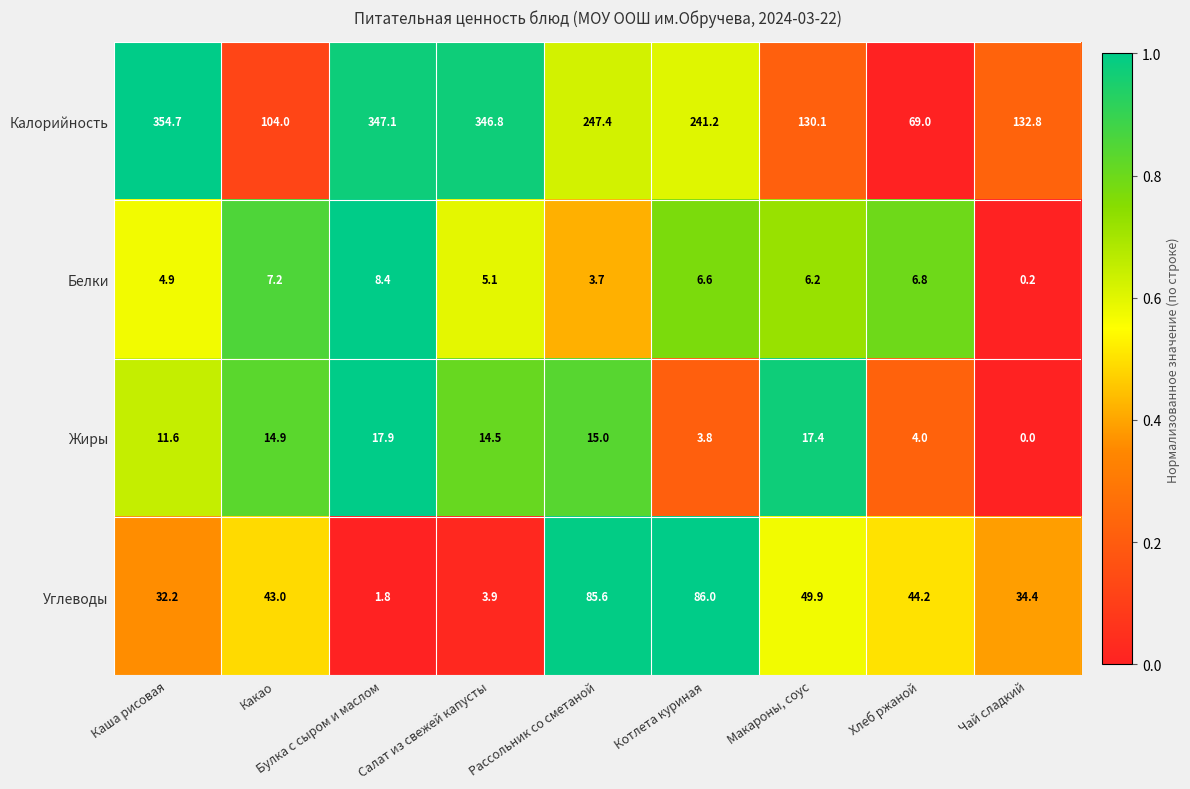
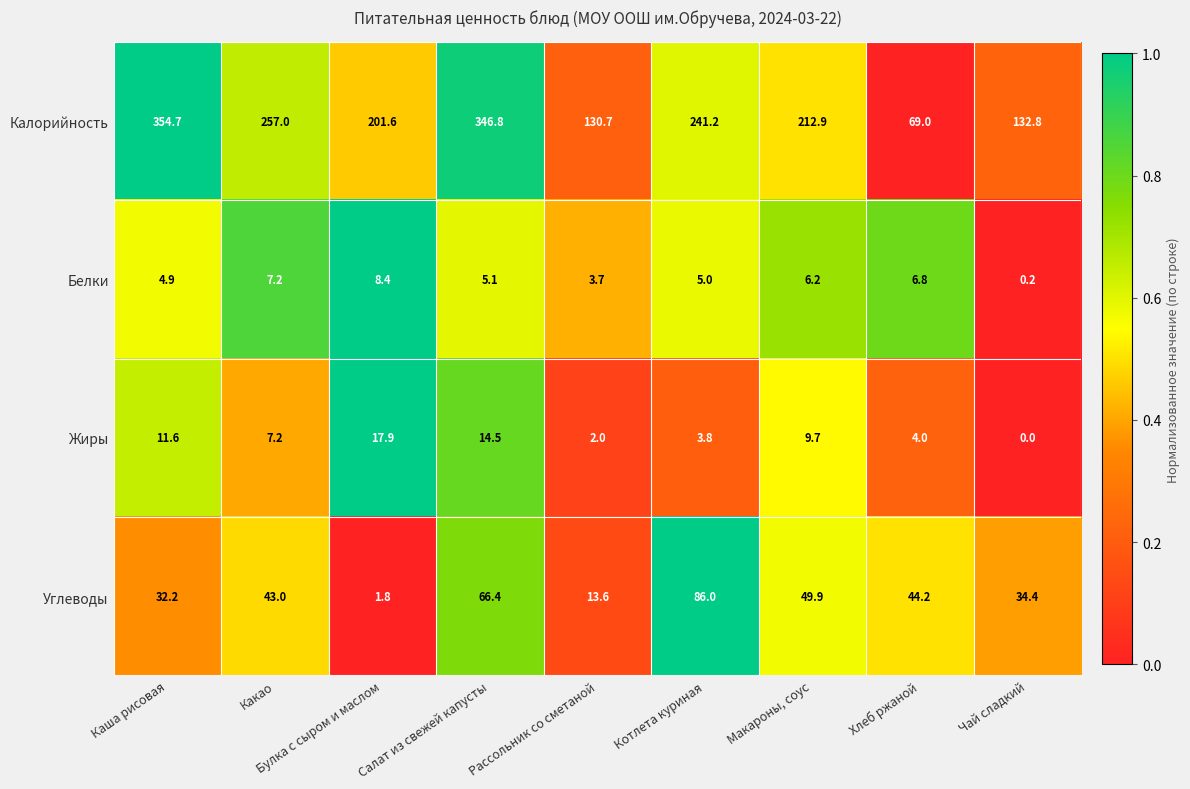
Калорийность, Какао: 104.0 -> 257.0
Калорийность, Булка с сыром и маслом: 347.1 -> 201.6
Калорийность, Рассольник со сметаной: 247.4 -> 130.7
Калорийность, Макароны, соус: 130.1 -> 212.9
Белки, Котлета куриная: 6.6 -> 5.0
Жиры, Какао: 14.9 -> 7.2
Жиры, Рассольник со сметаной: 15.0 -> 2.0
Жиры, Макароны, соус: 17.4 -> 9.7
Углеводы, Салат из свежей капусты: 3.9 -> 66.4
Углеводы, Рассольник со сметаной: 85.6 -> 13.6
